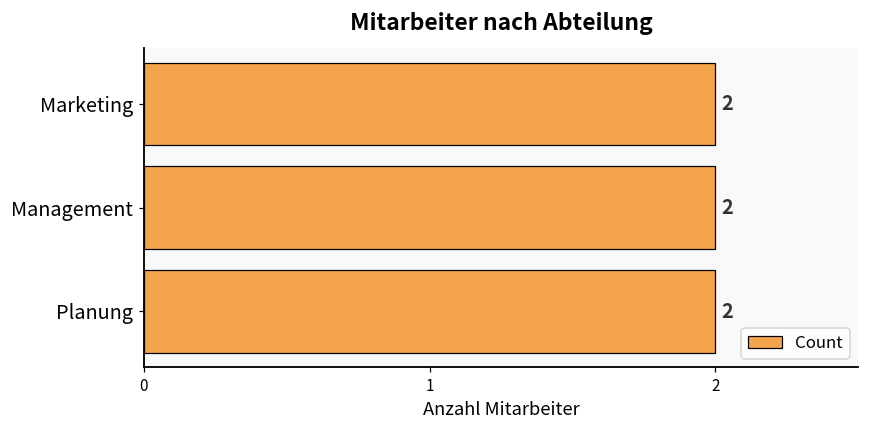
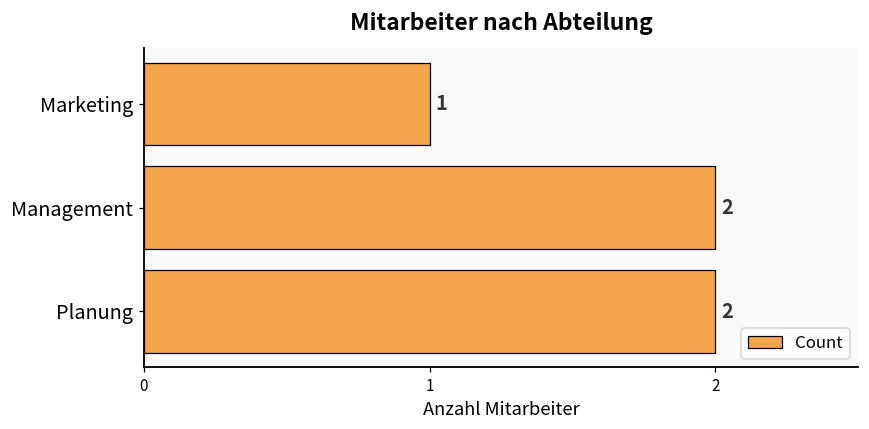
Marketing: 2 -> 1
